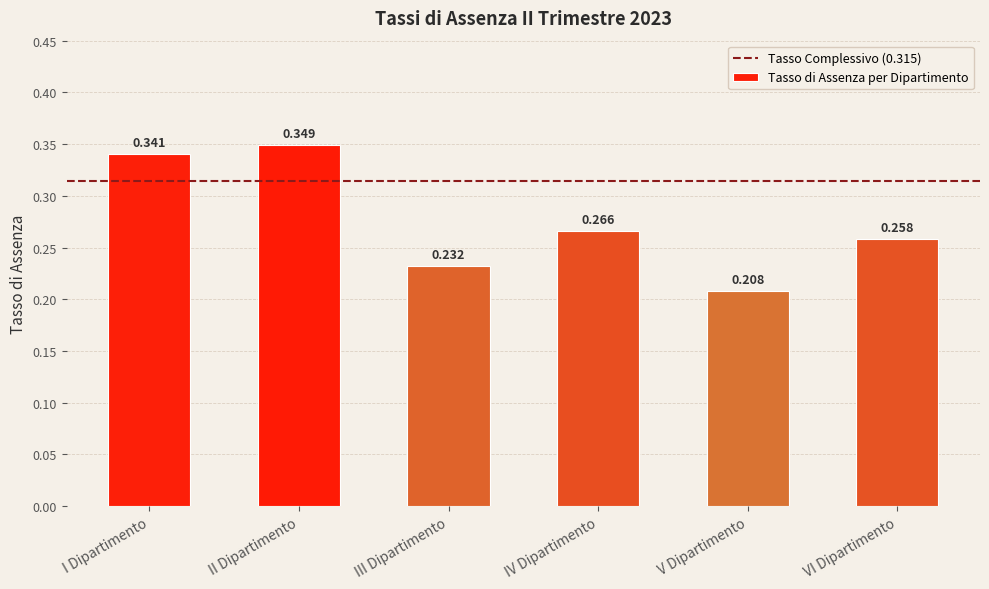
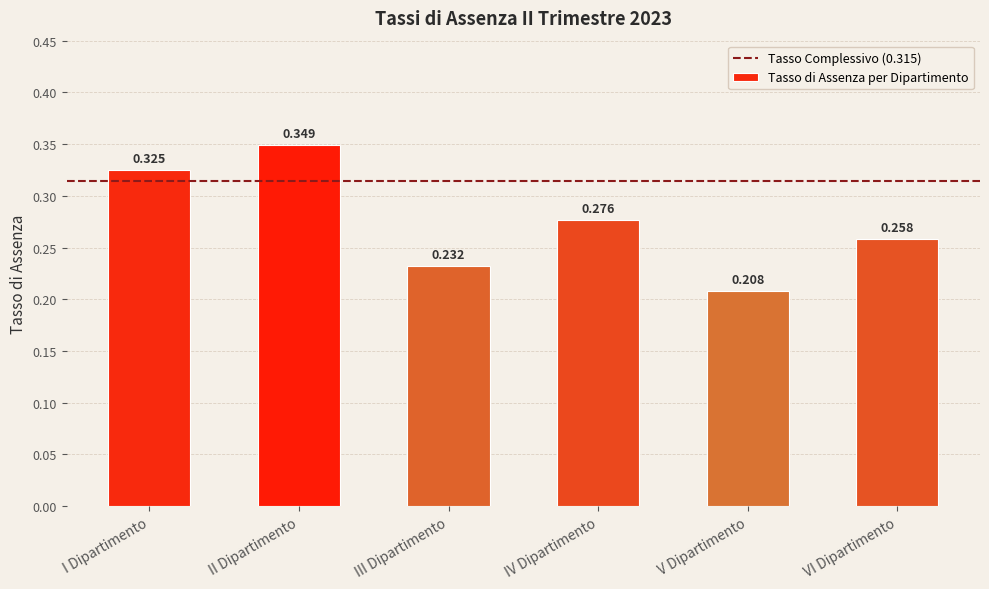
I Dipartimento: 0.341 -> 0.325
IV Dipartimento: 0.266 -> 0.276
